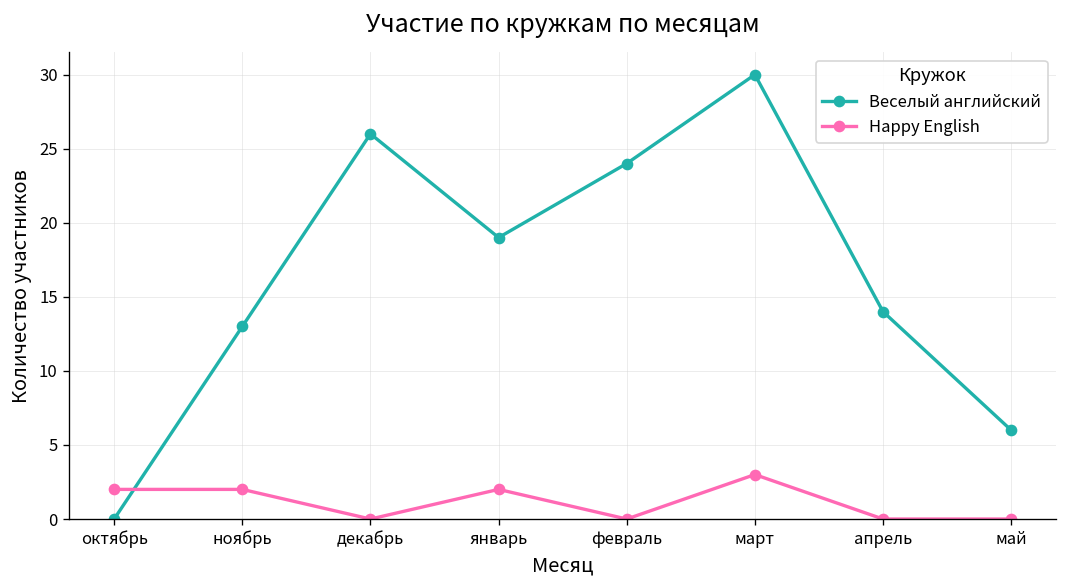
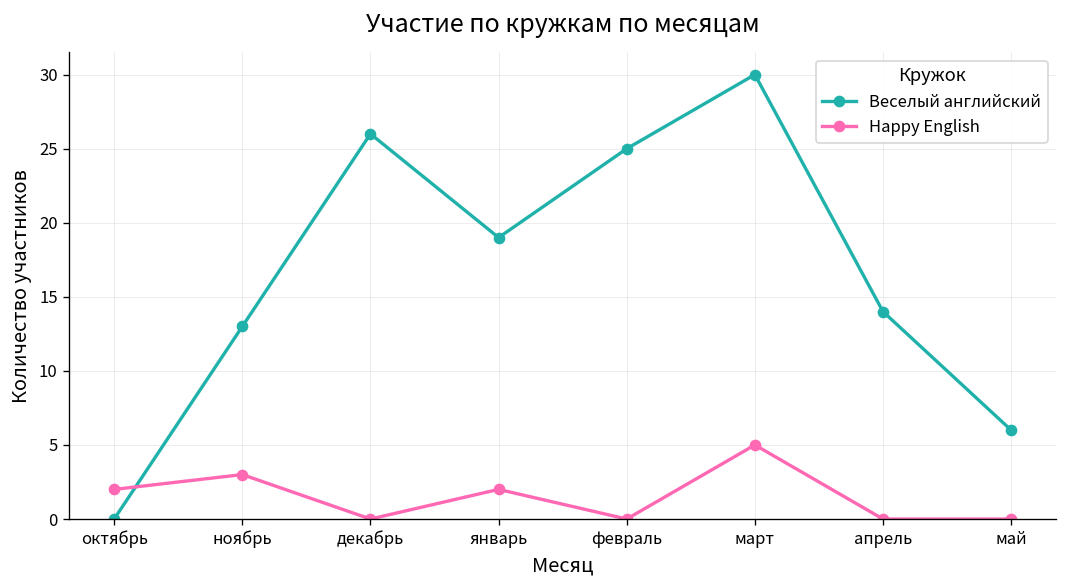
Happy English, ноябрь: 2 -> 3
Веселый английский, февраль: 24 -> 25
Happy English, март: 3 -> 5
